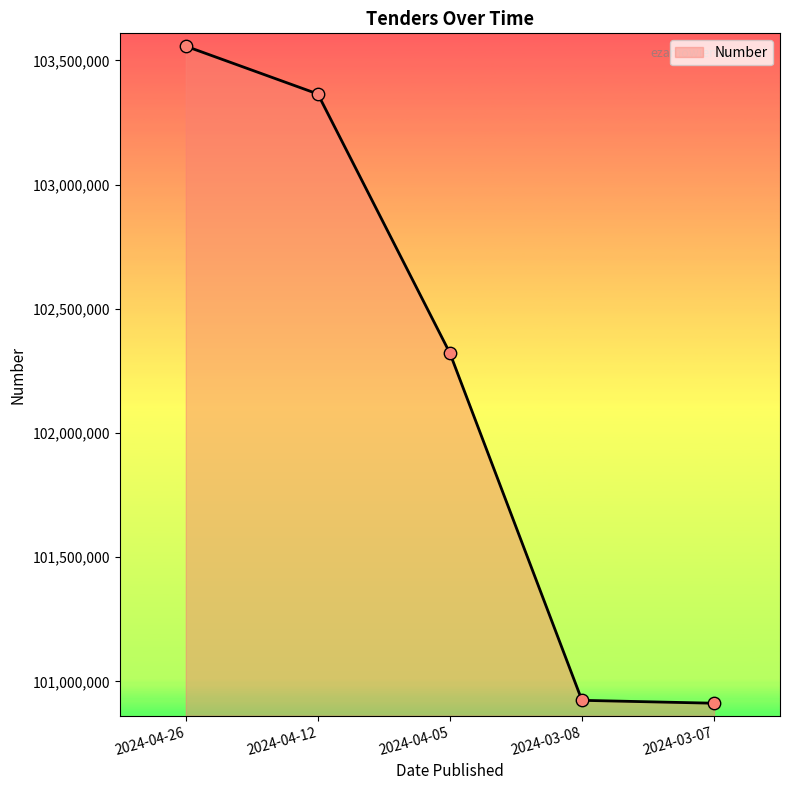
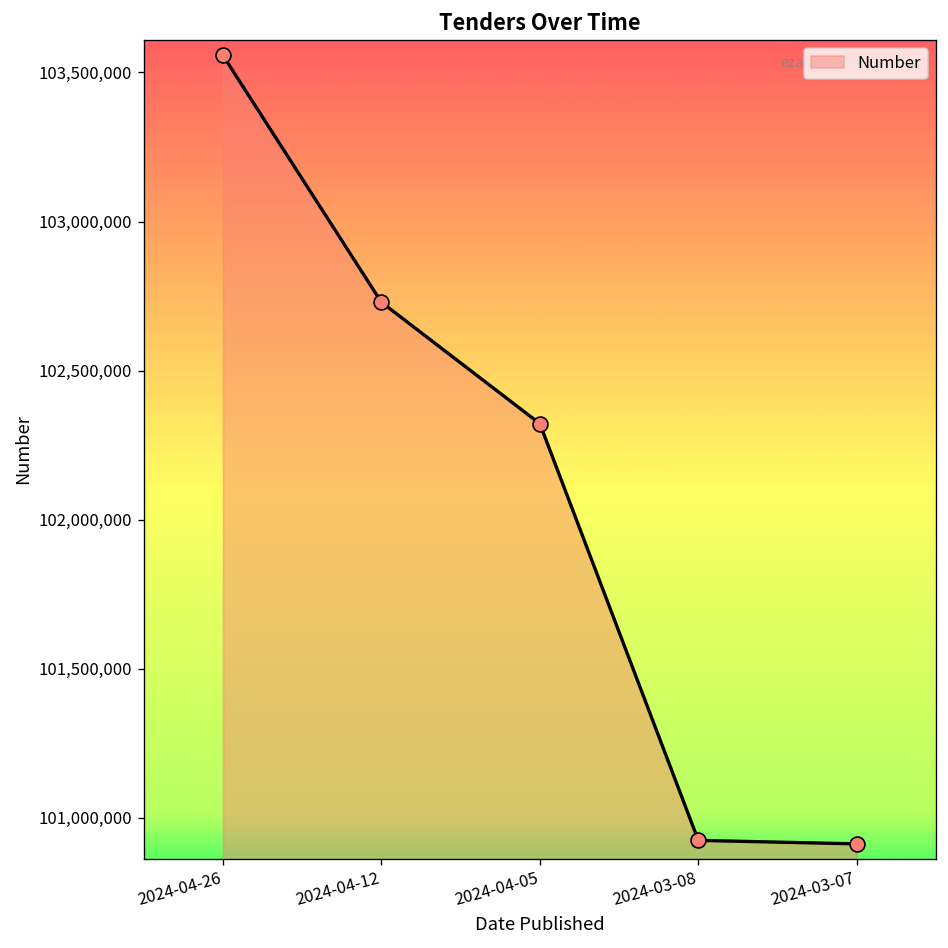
2024-04-12: 103,360,000 -> 102,730,000
